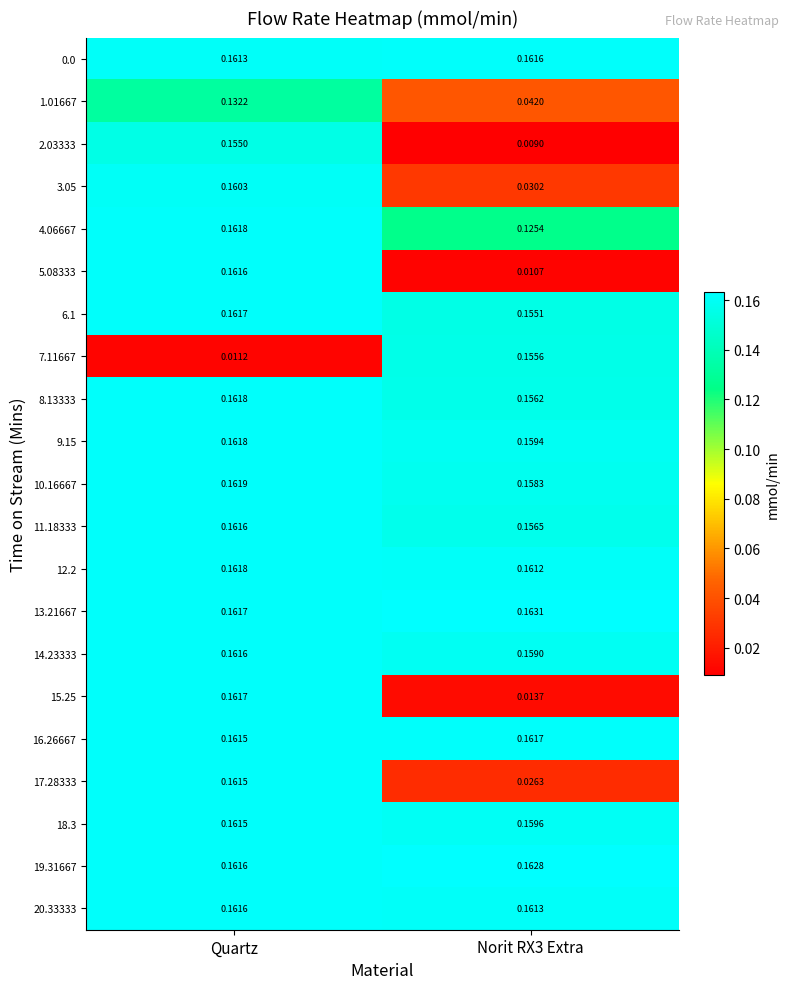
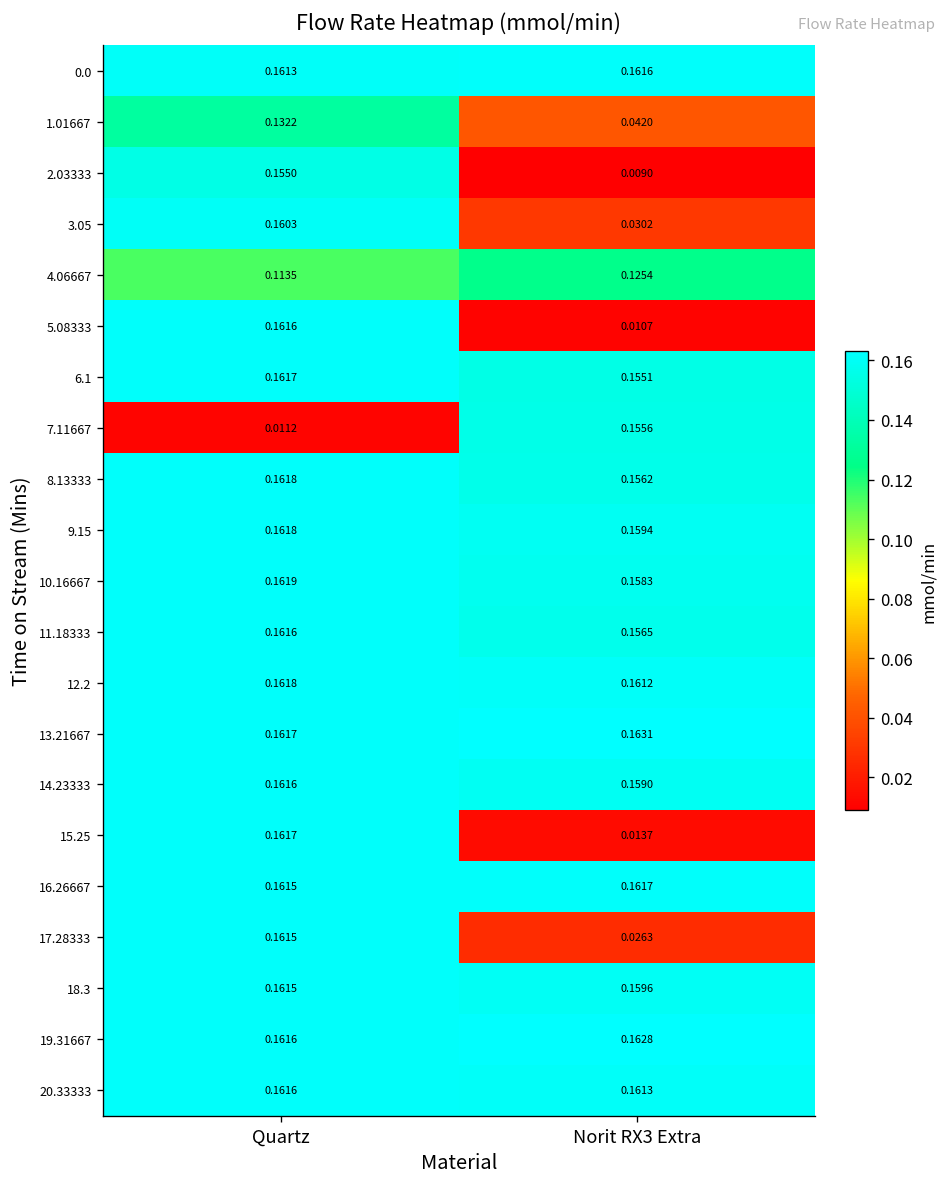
4.06667, Quartz: 0.1618 -> 0.1135
